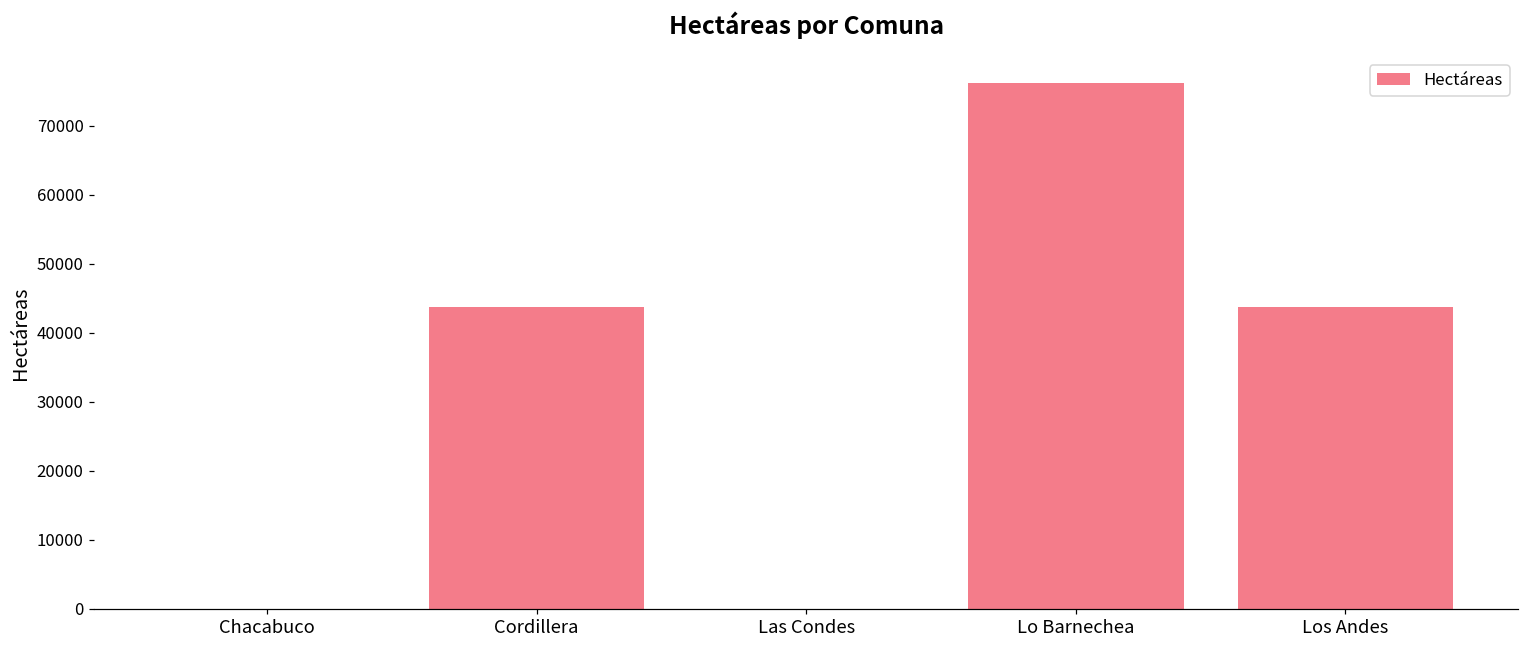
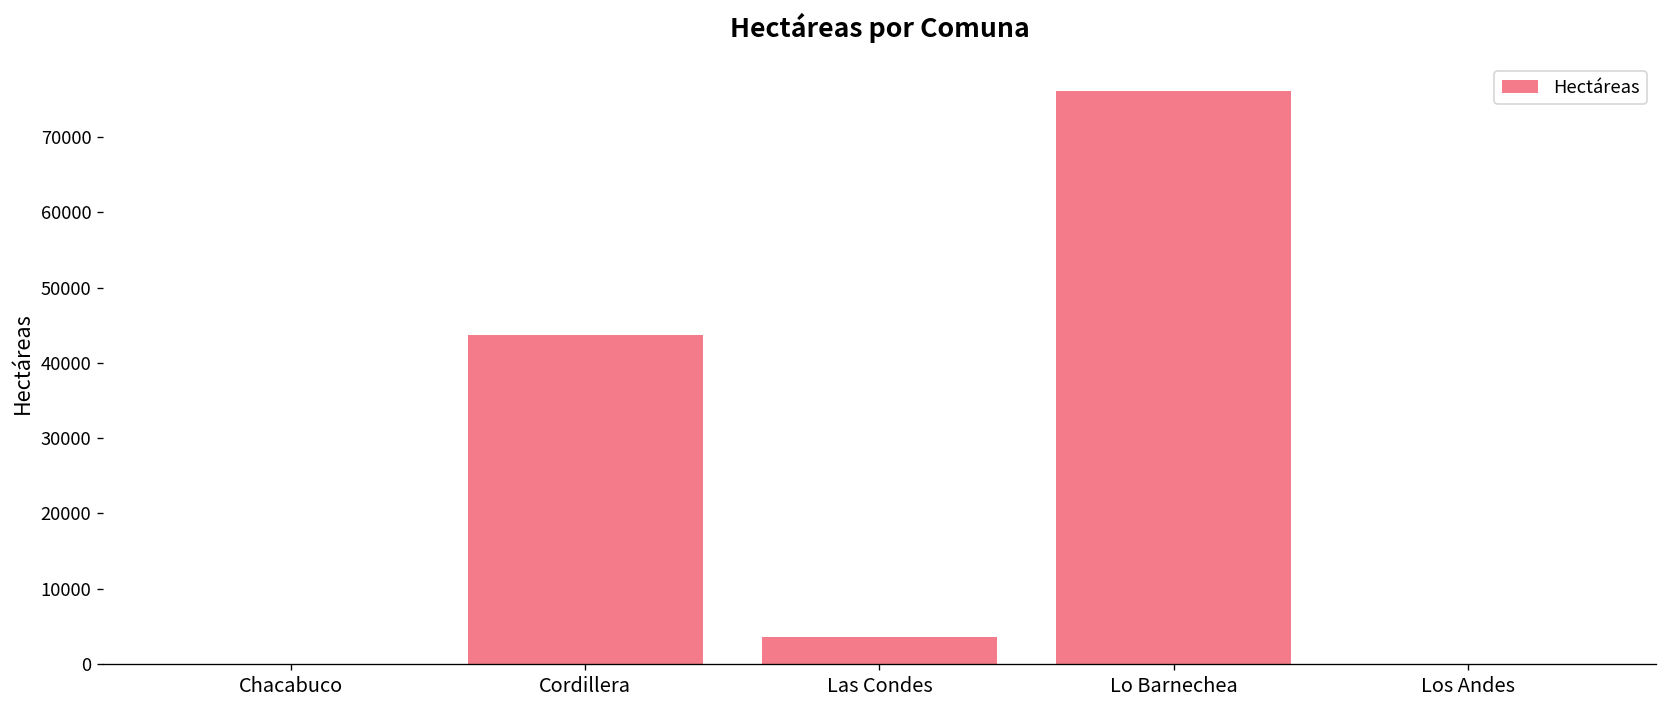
Las Condes: 0 -> 4000
Los Andes: 44000 -> 0
